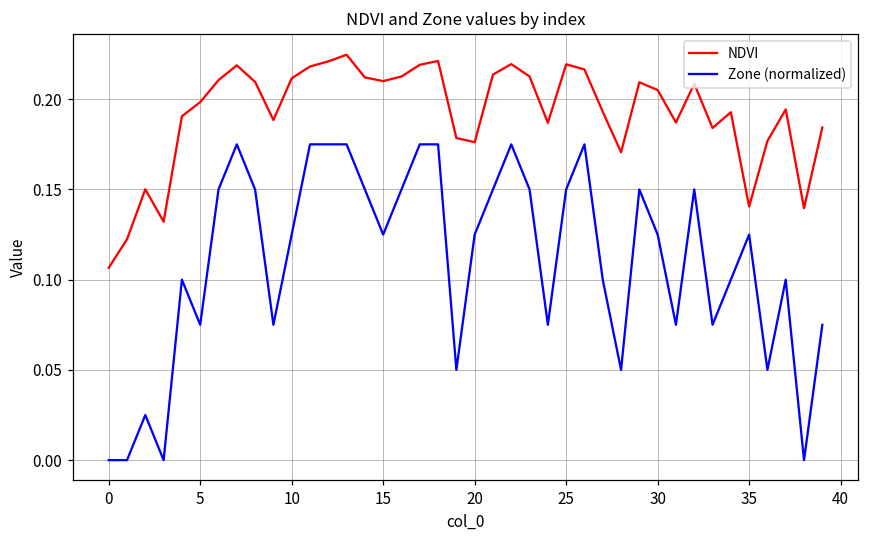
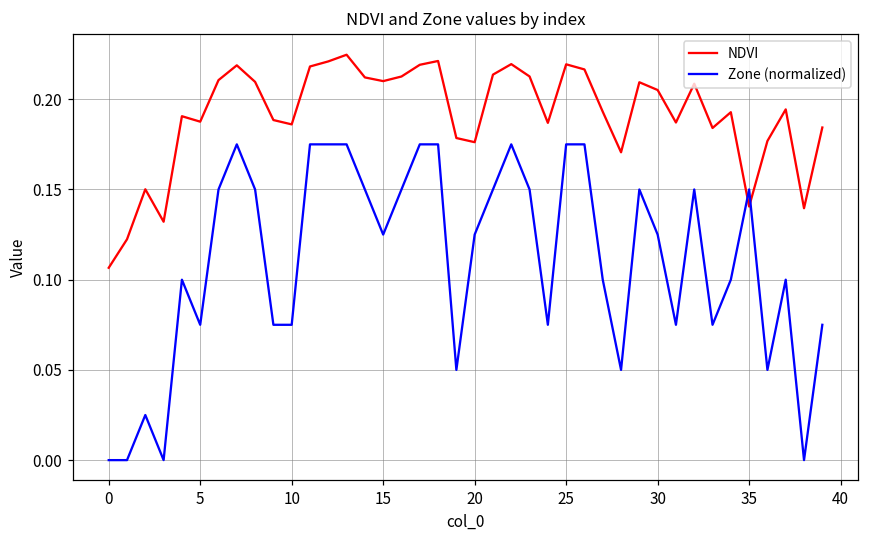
NDVI, 5: 0.198 -> 0.188
NDVI, 10: 0.212 -> 0.186
Zone (normalized), 10: 0.125 -> 0.075
Zone (normalized), 25: 0.150 -> 0.175
Zone (normalized), 35: 0.125 -> 0.150
